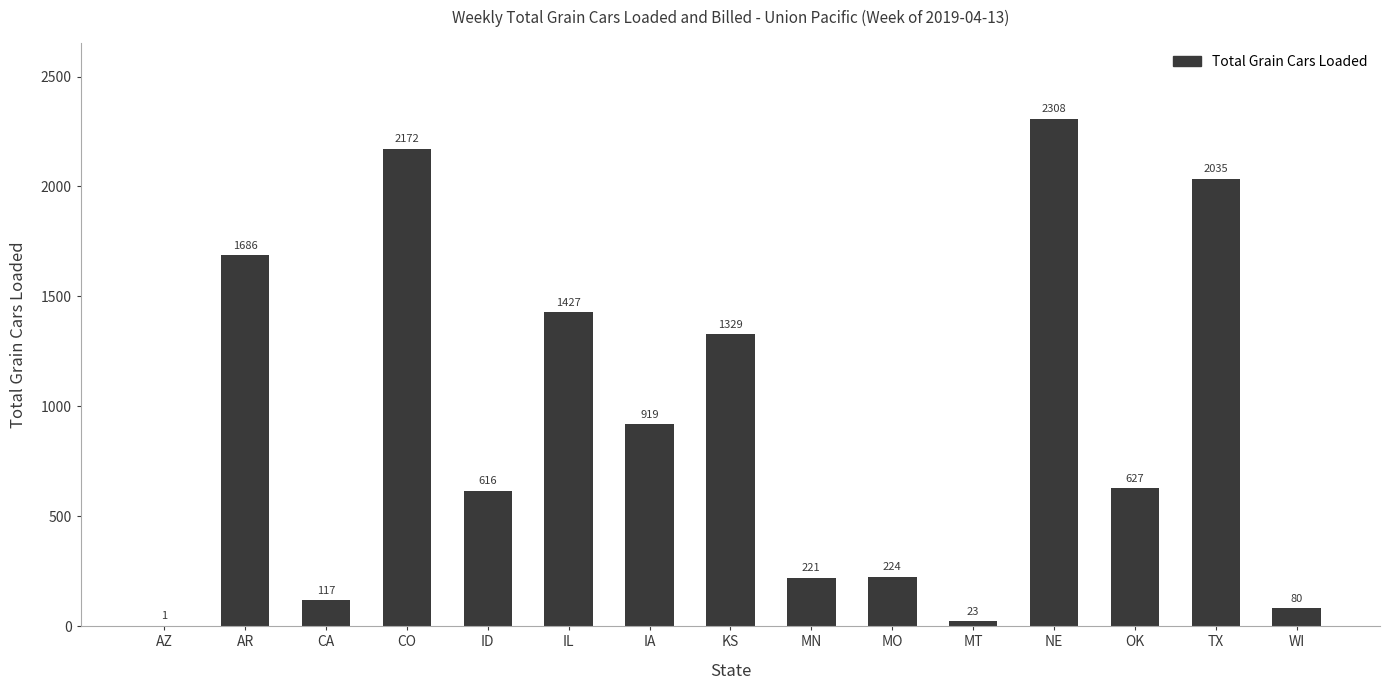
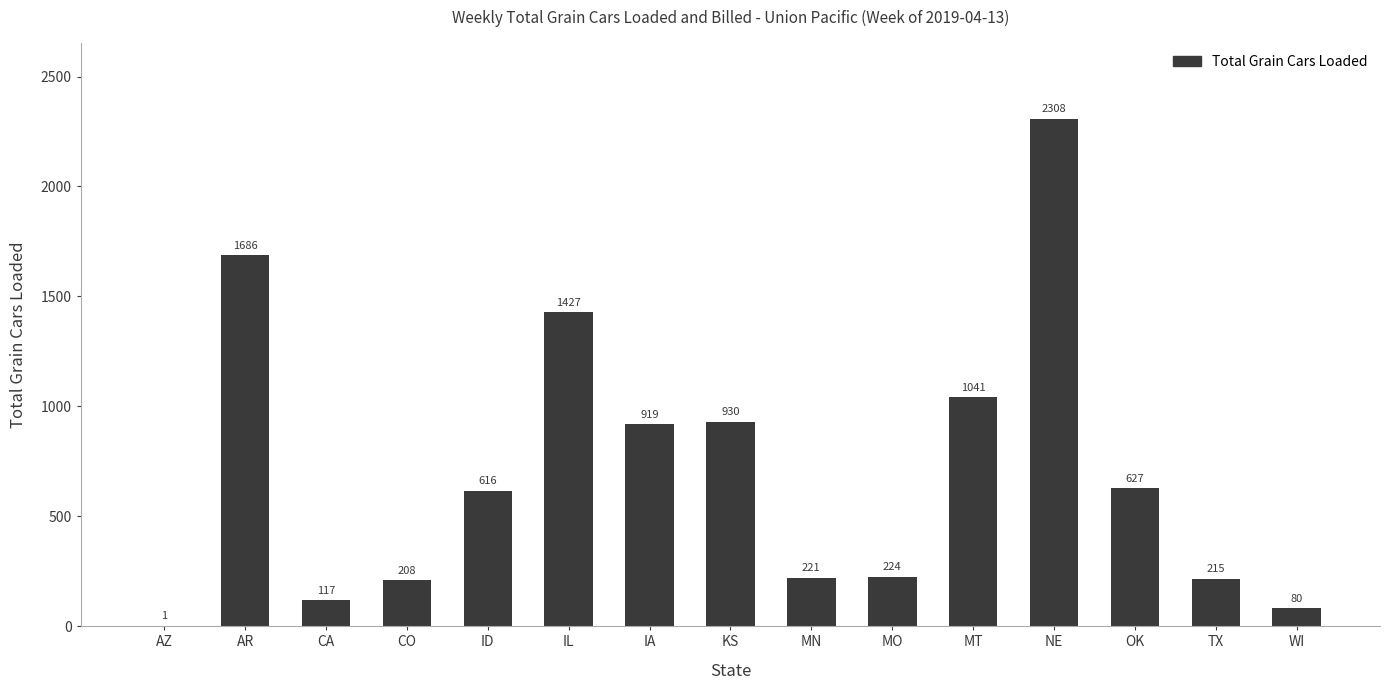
CO: 2172 -> 208
KS: 1329 -> 930
MT: 23 -> 1041
TX: 2035 -> 215
